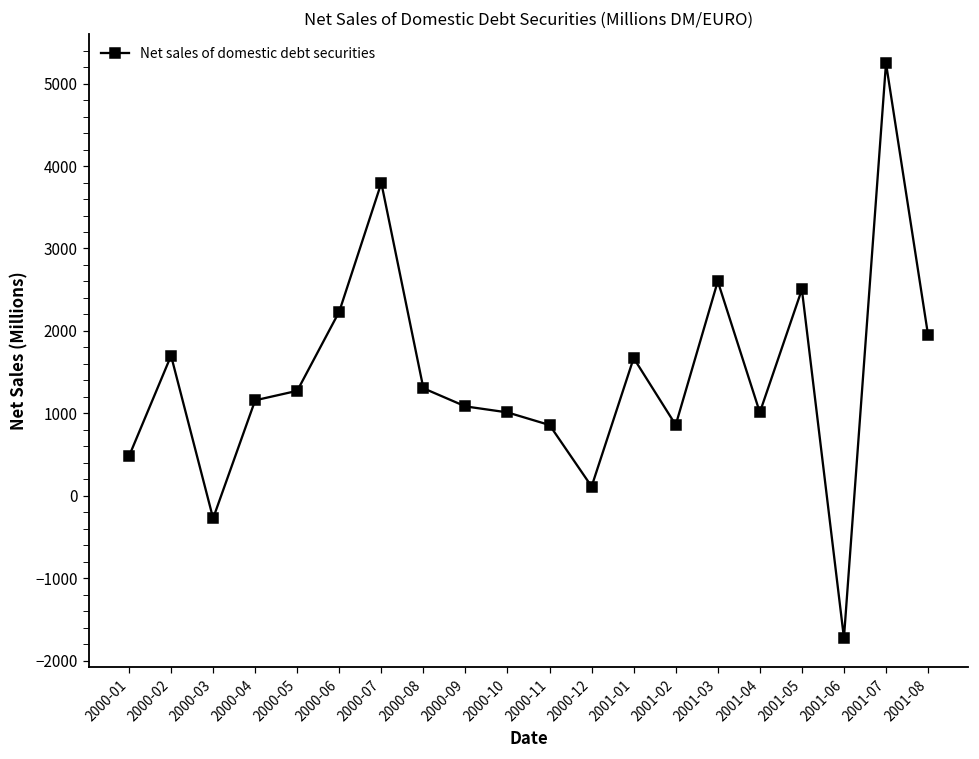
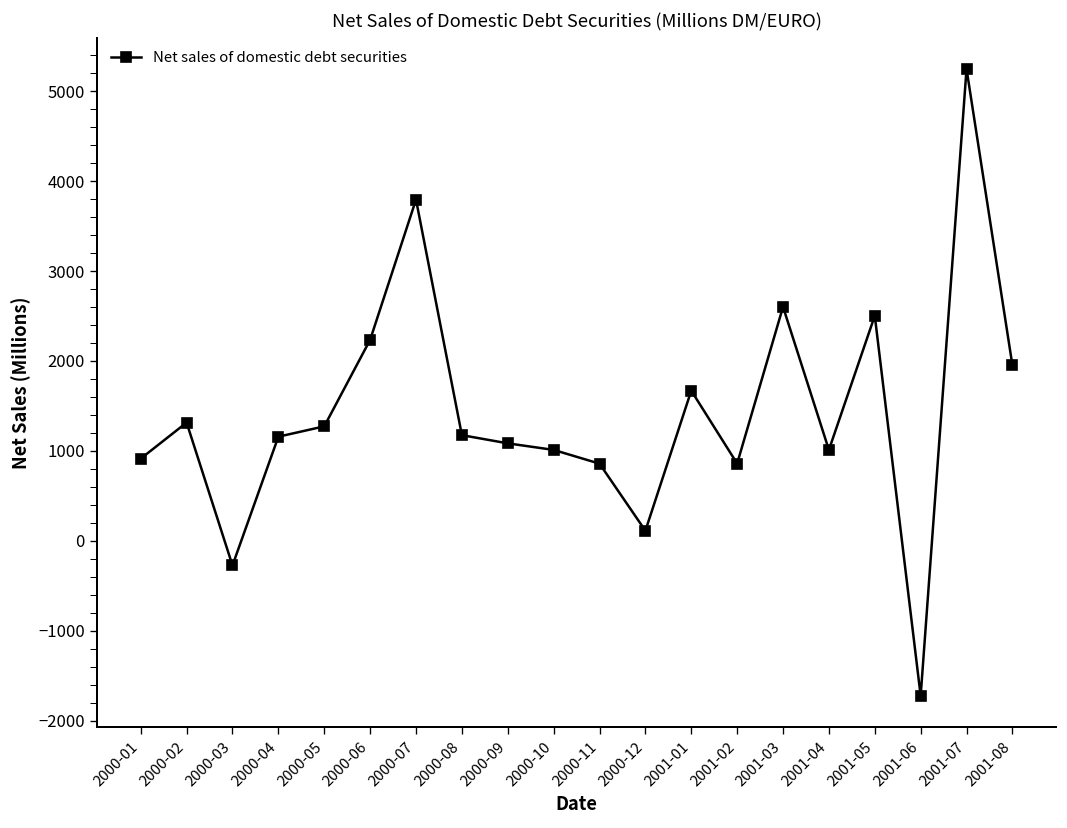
2000-01: 500 -> 900
2000-02: 1700 -> 1300
2000-08: 1300 -> 1200
